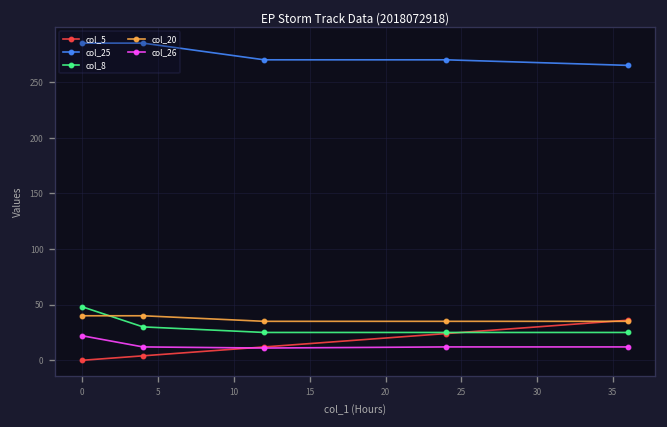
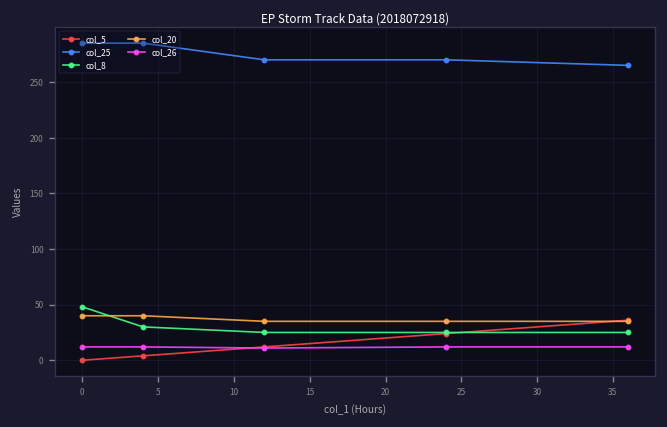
col_26, 0: 20 -> 10
